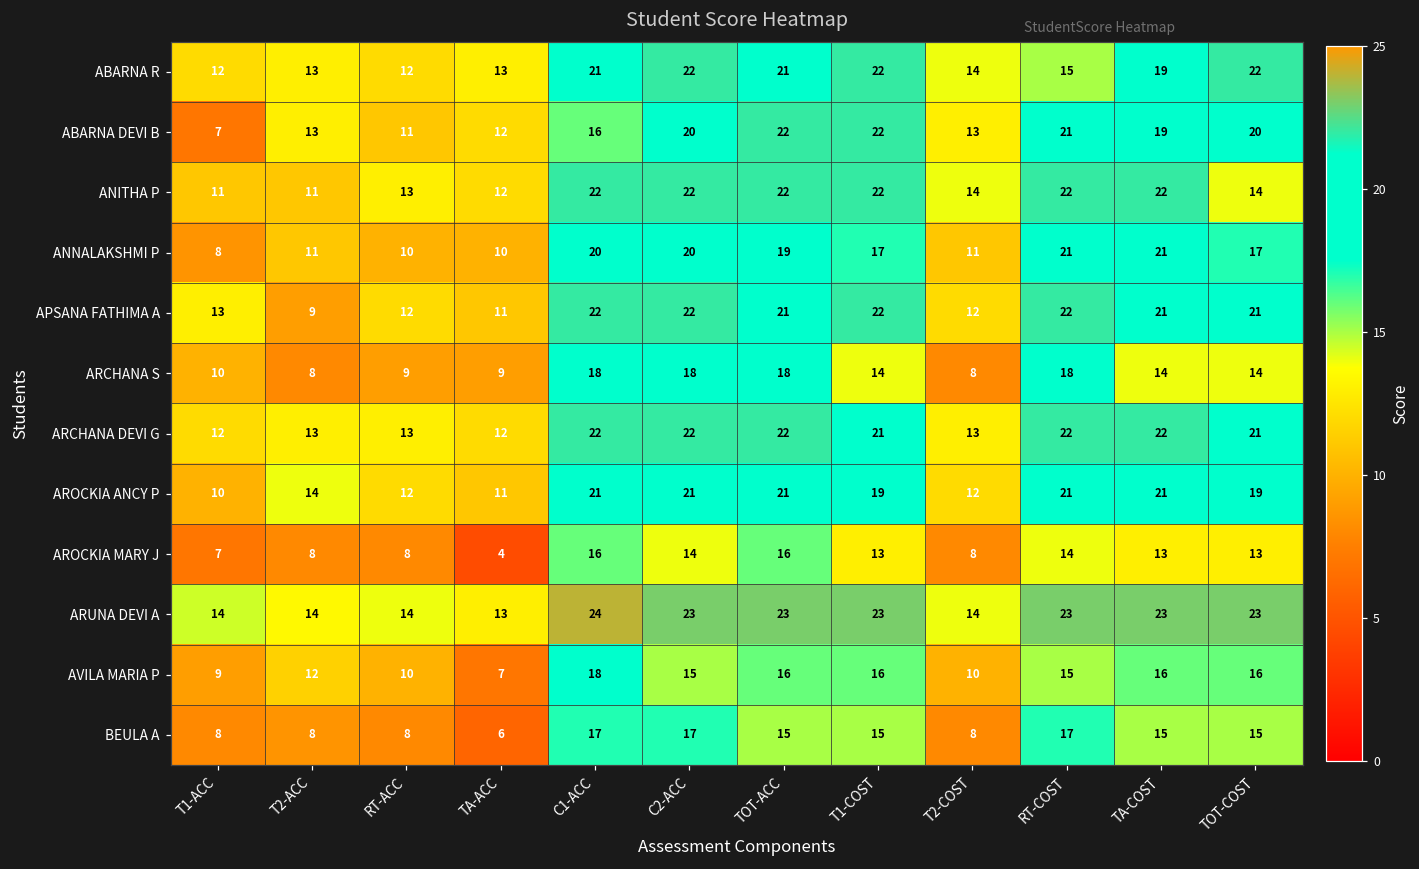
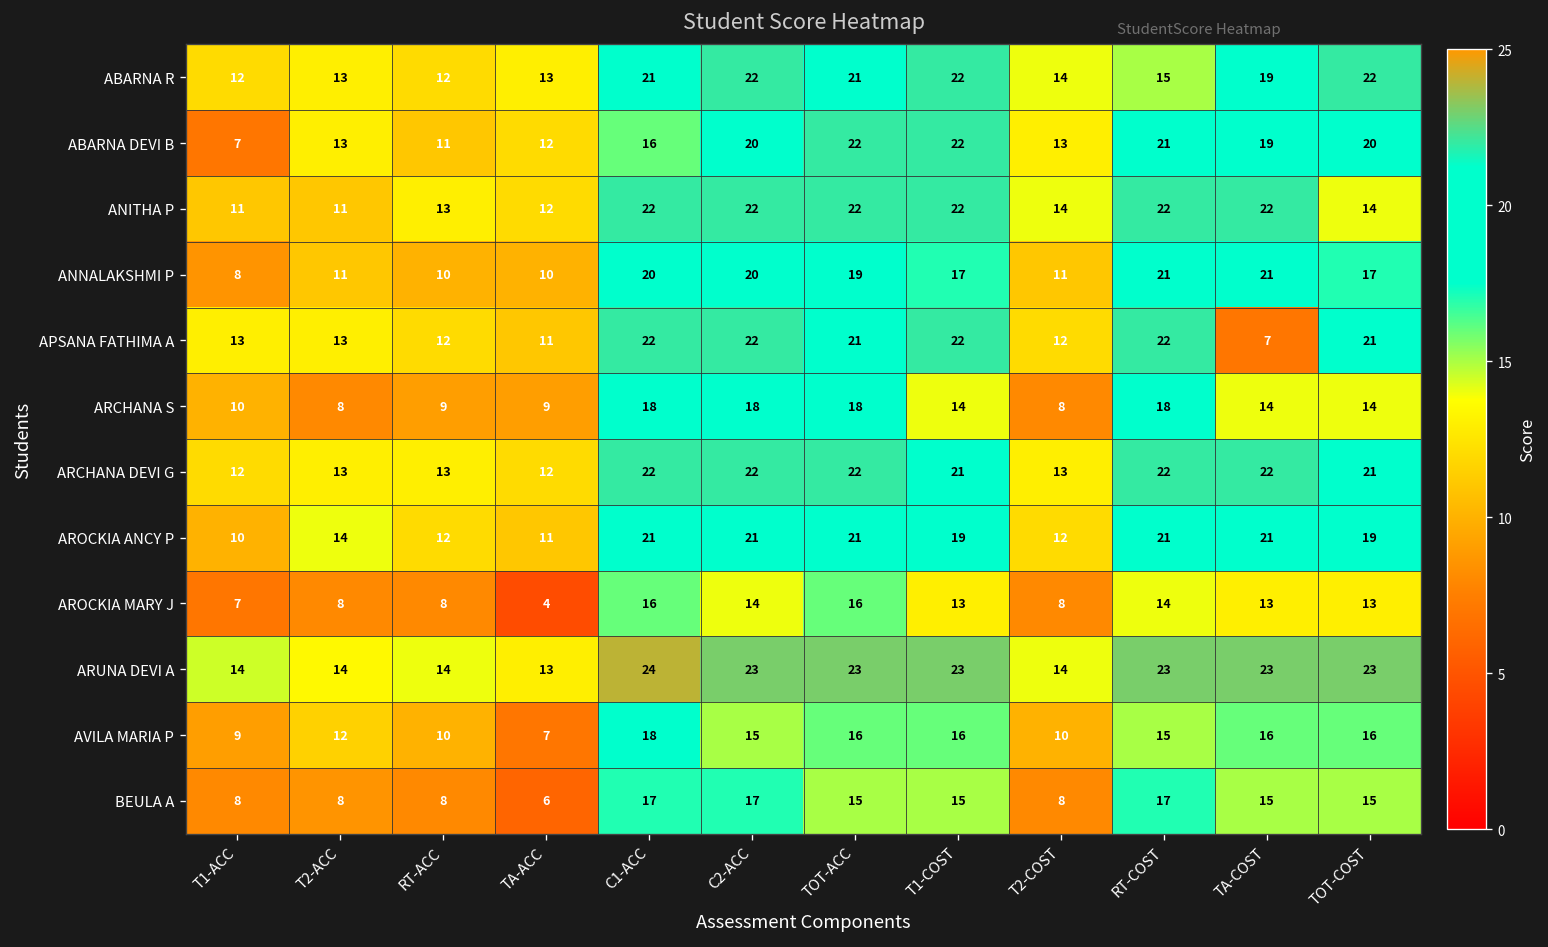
APSANA FATHIMA A, T2-ACC: 9 -> 13
APSANA FATHIMA A, TA-COST: 21 -> 7
